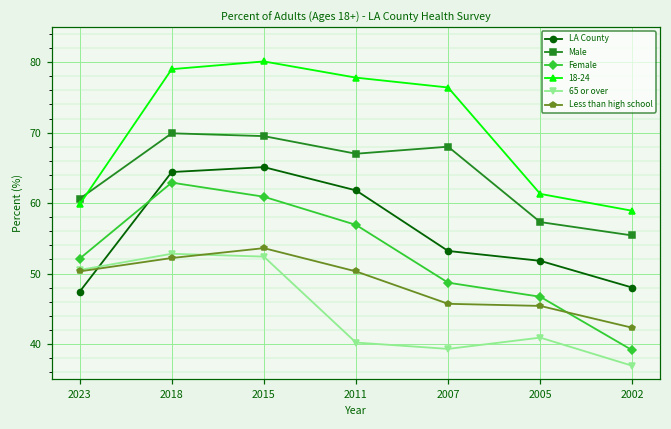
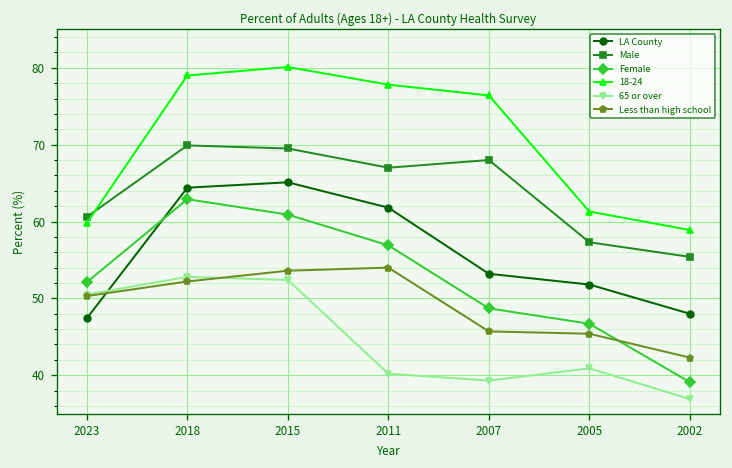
Less than high school, 2011: 50 -> 54
